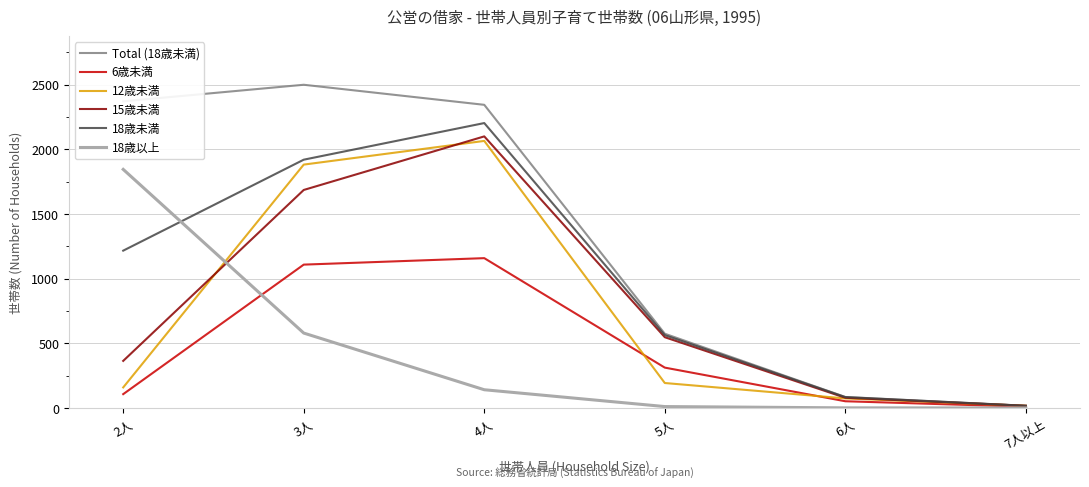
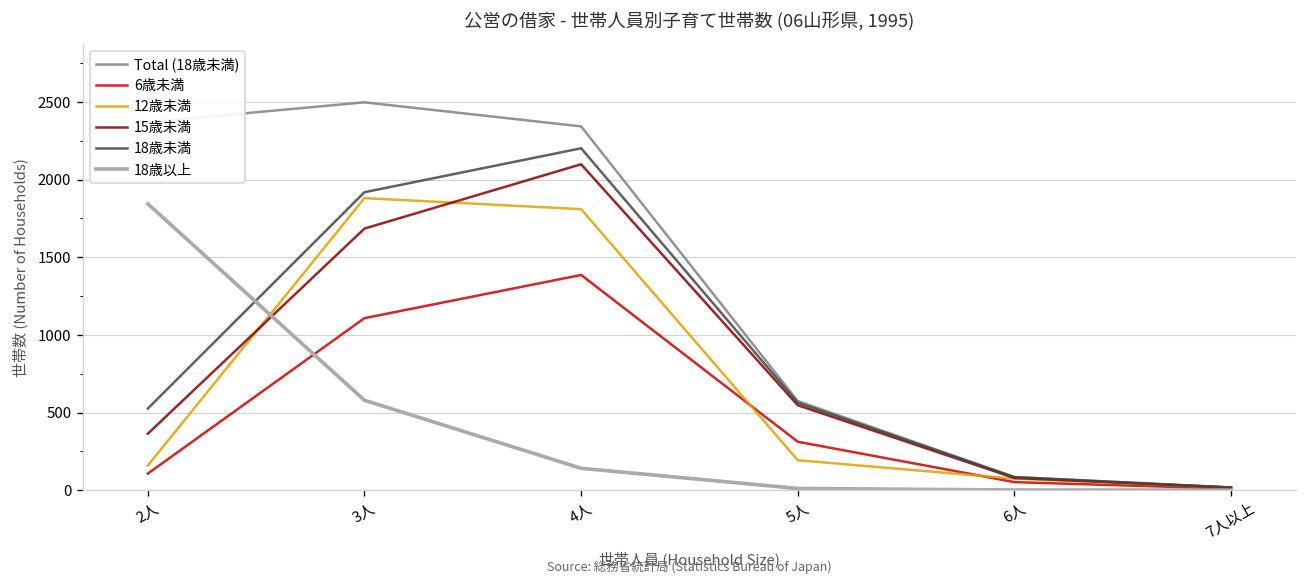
18歳未満, 2人: 1220 -> 530
6歳未満, 4人: 1160 -> 1390
12歳未満, 4人: 2060 -> 1810
